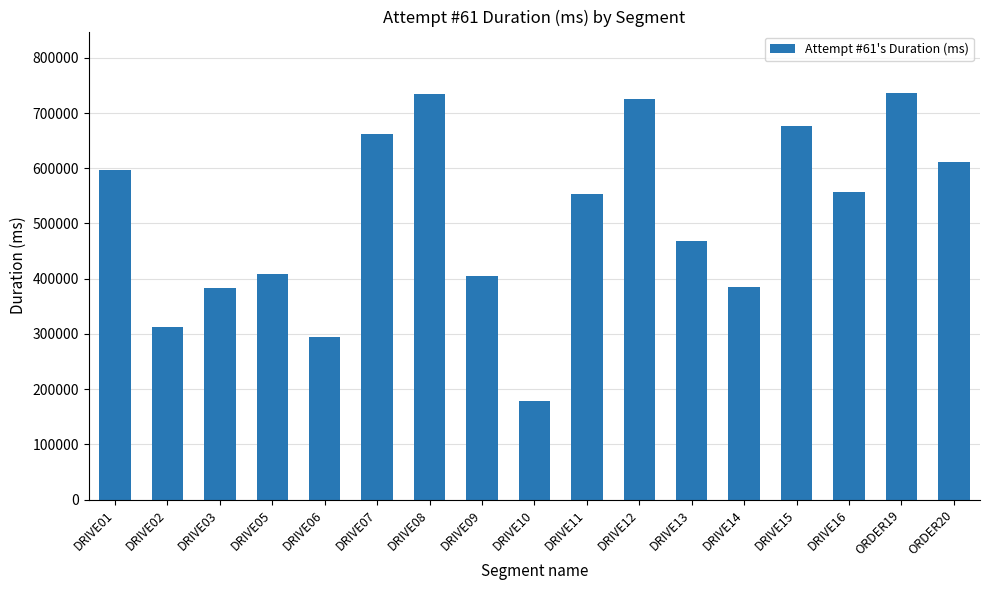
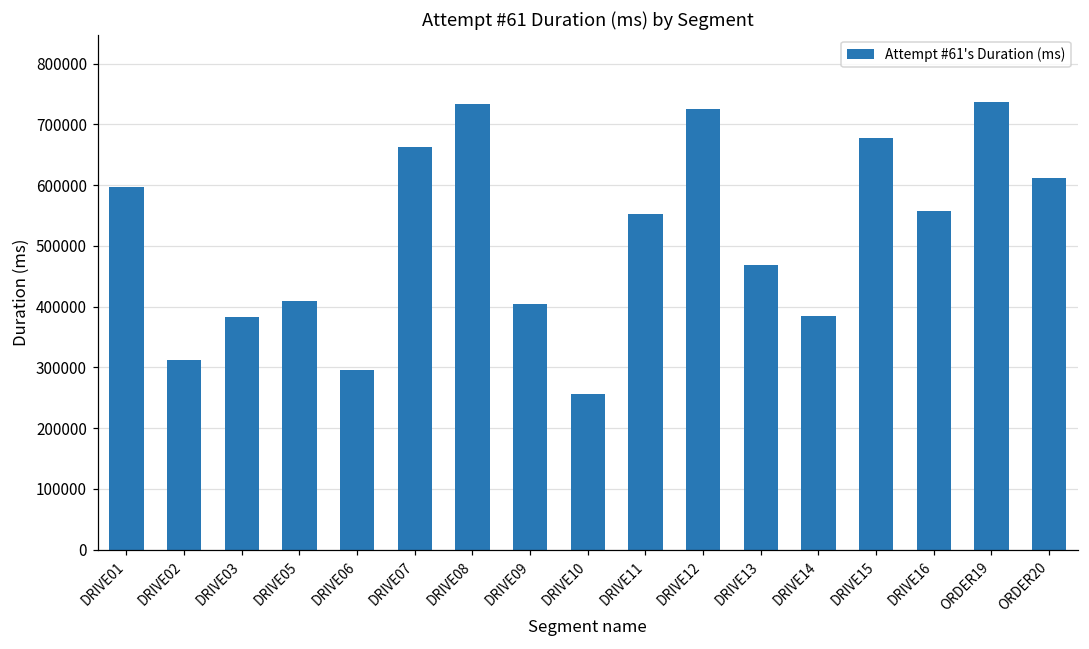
DRIVE10: 180000 -> 260000
